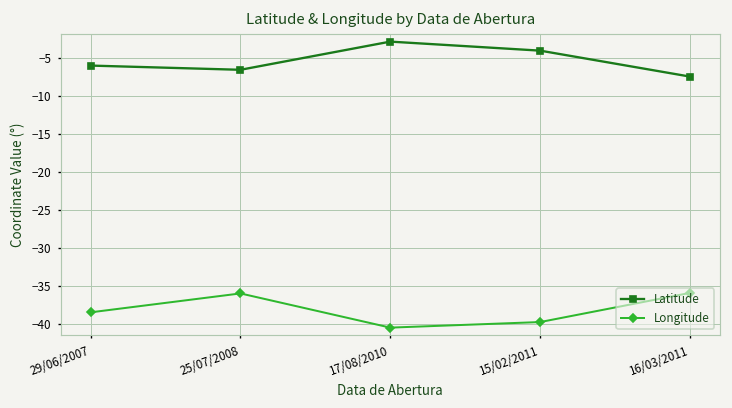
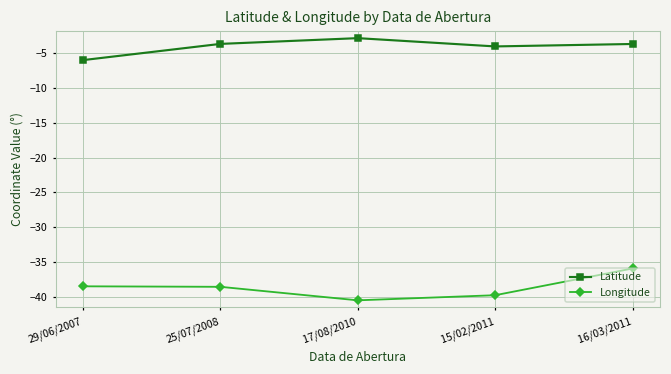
Latitude, 25/07/2008: -7 -> -4
Longitude, 25/07/2008: -36 -> -39
Latitude, 16/03/2011: -7 -> -4
